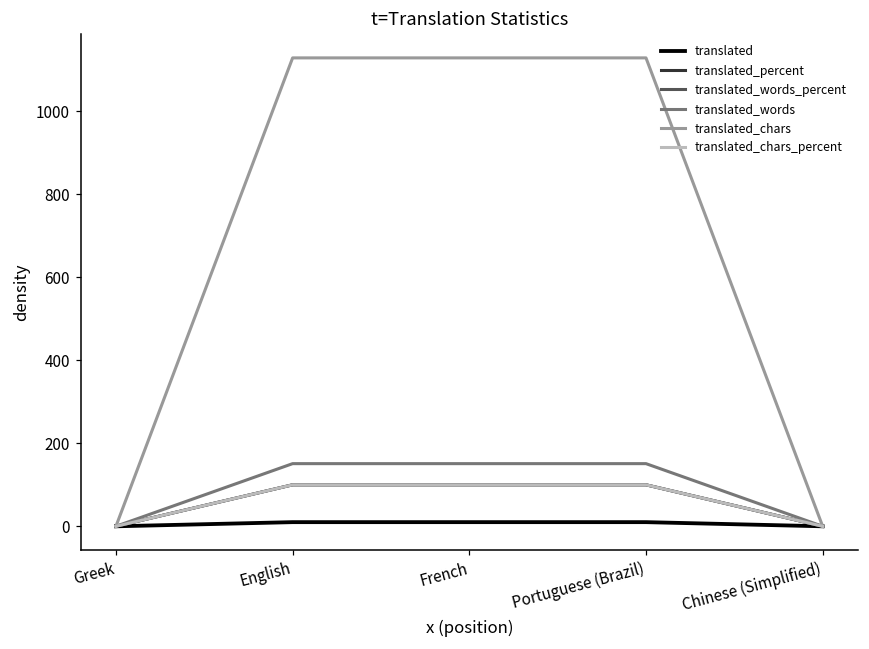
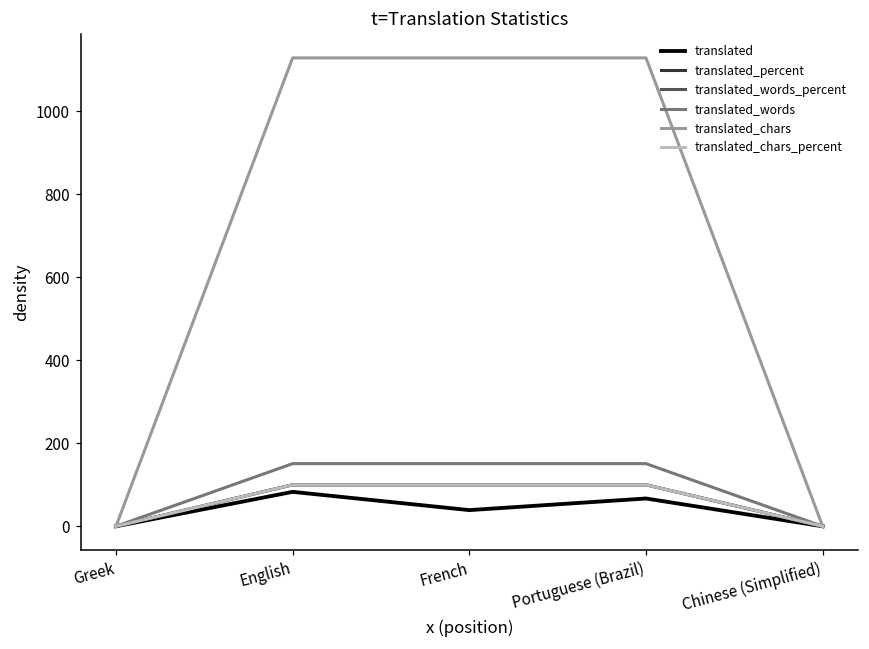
translated, English: 10 -> 80
translated, French: 10 -> 40
translated, Portuguese (Brazil): 10 -> 70
